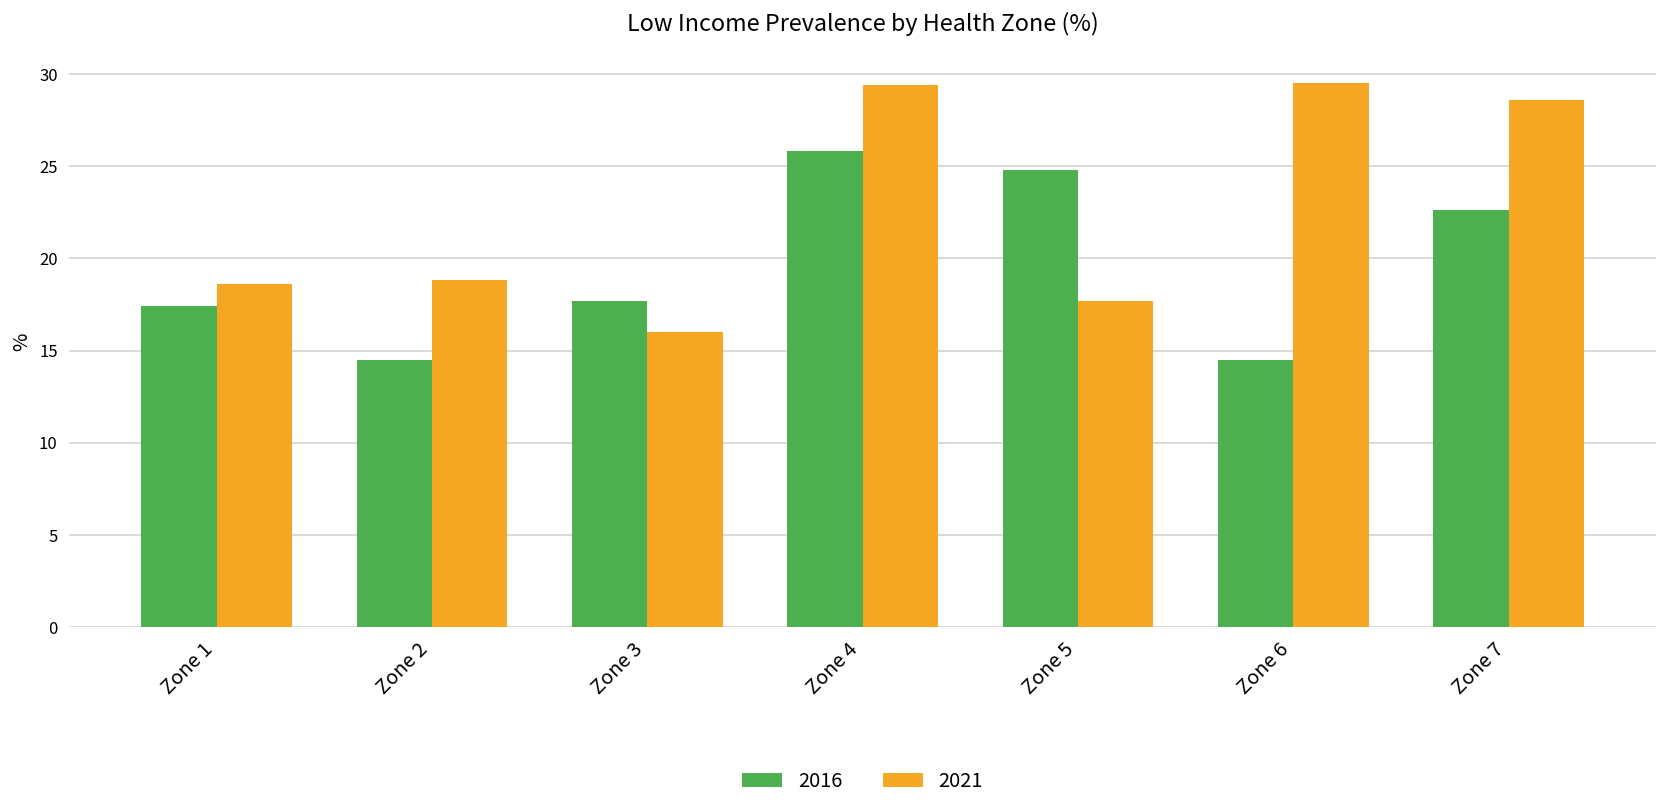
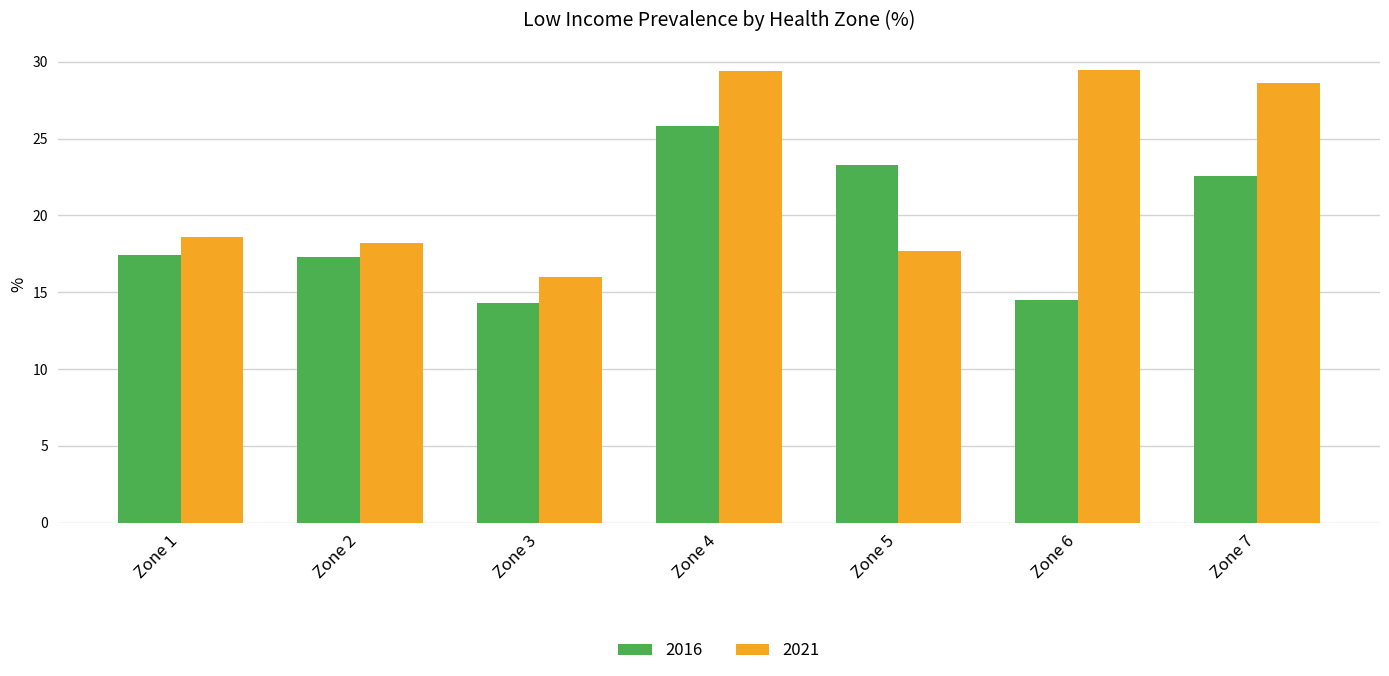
2016, Zone 2: 14.5 -> 17.3
2021, Zone 2: 18.8 -> 18.2
2016, Zone 3: 17.7 -> 14.3
2016, Zone 5: 24.8 -> 23.3
